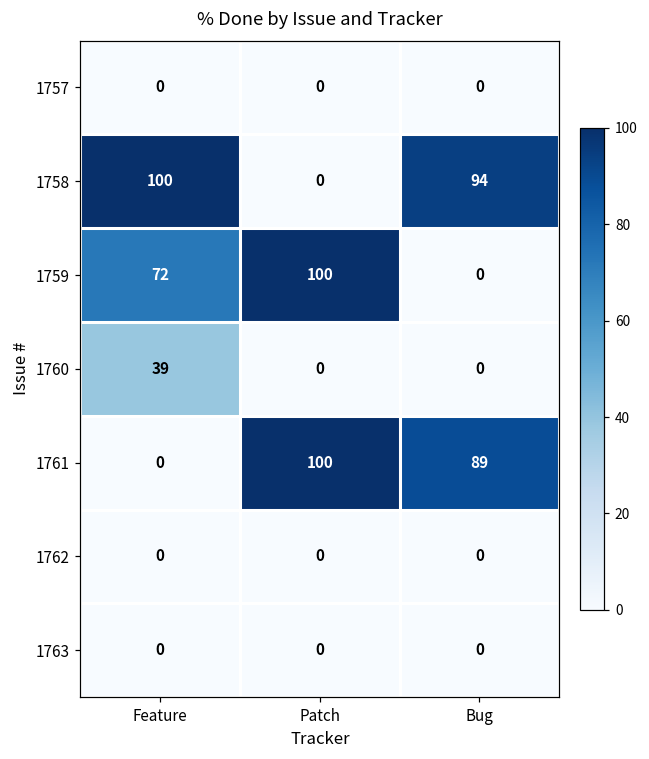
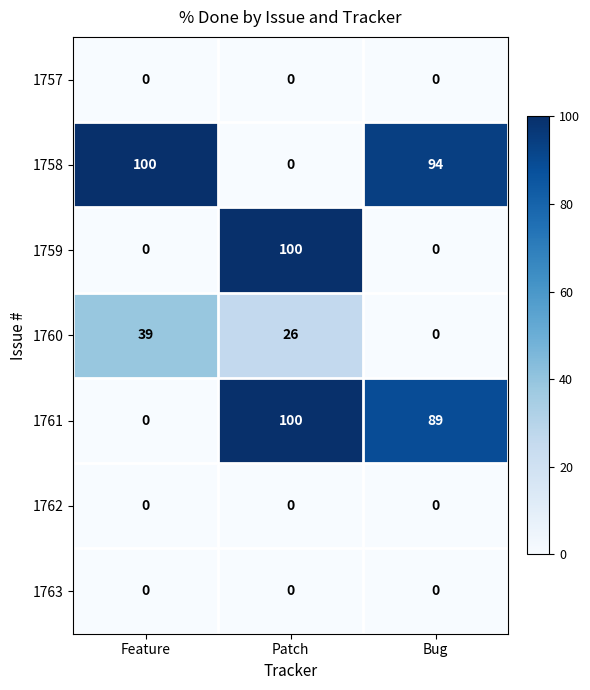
1759, Feature: 72 -> 0
1760, Patch: 0 -> 26
